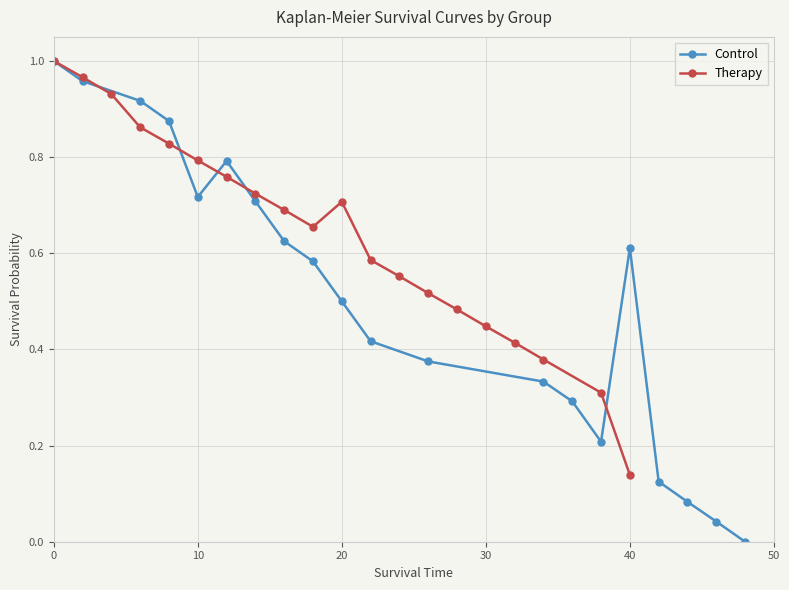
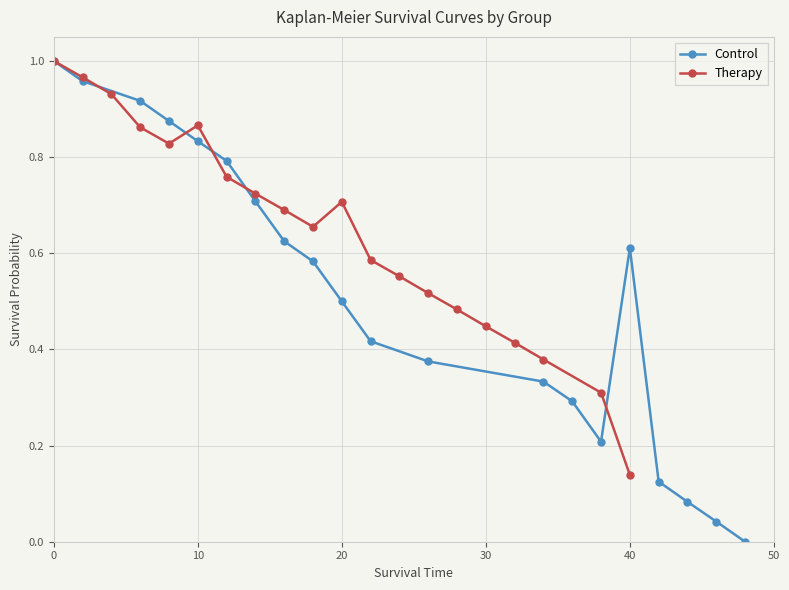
Control, 10: 0.72 -> 0.83
Therapy, 10: 0.79 -> 0.87
